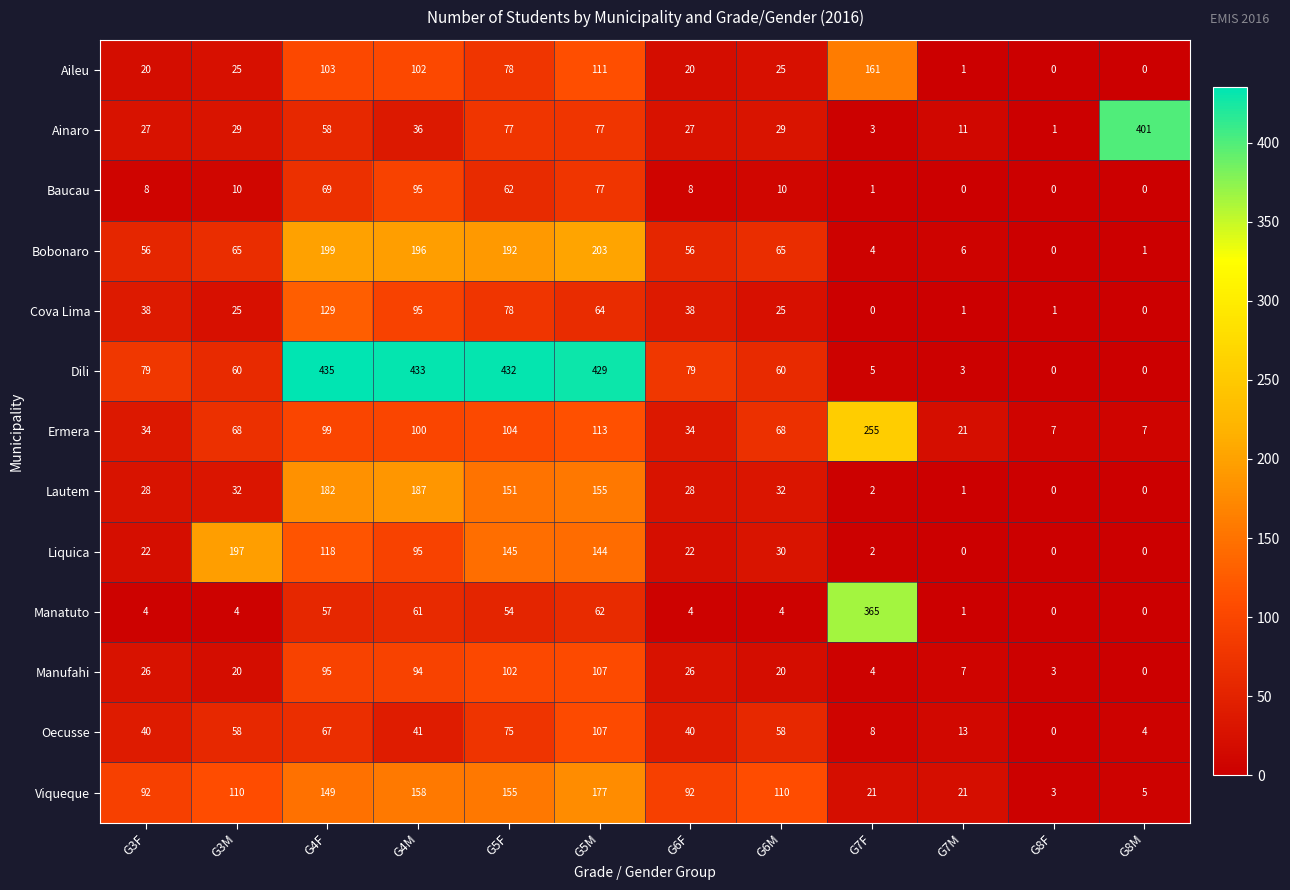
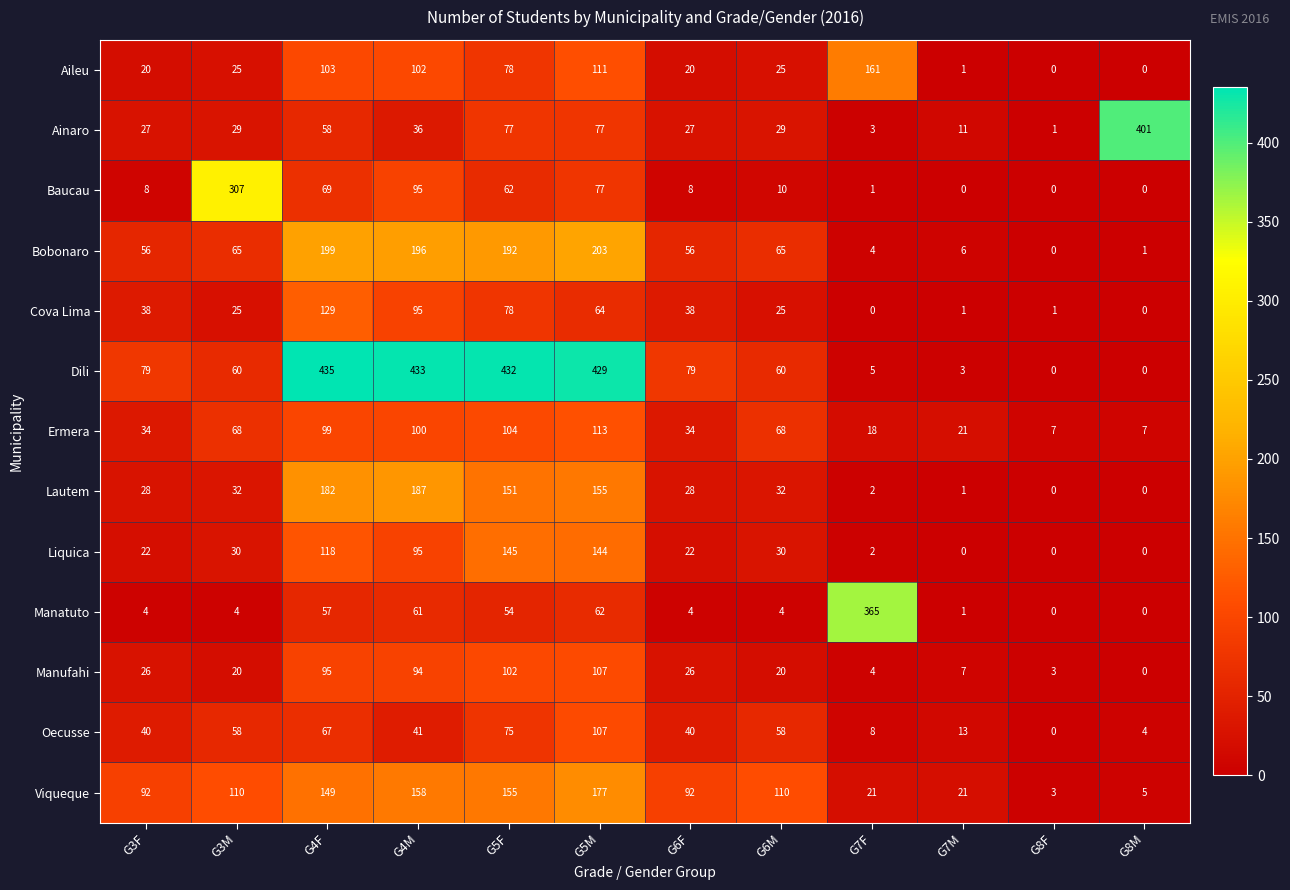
Baucau, G3M: 10 -> 307
Ermera, G7F: 255 -> 18
Liquica, G3M: 197 -> 30
